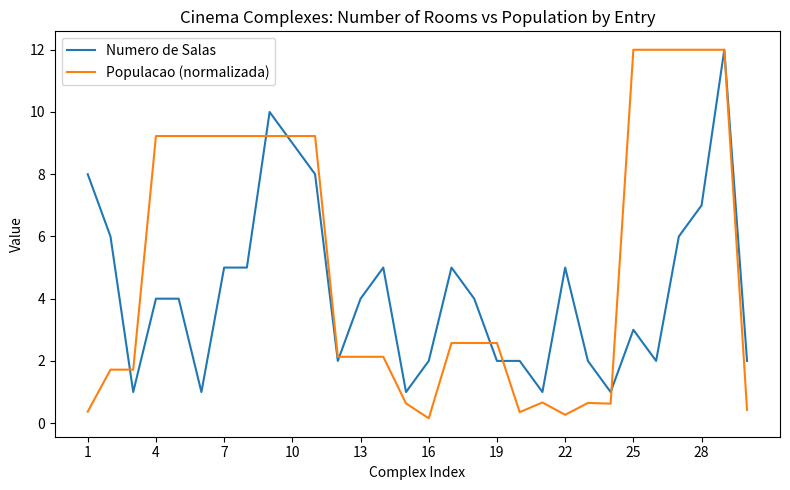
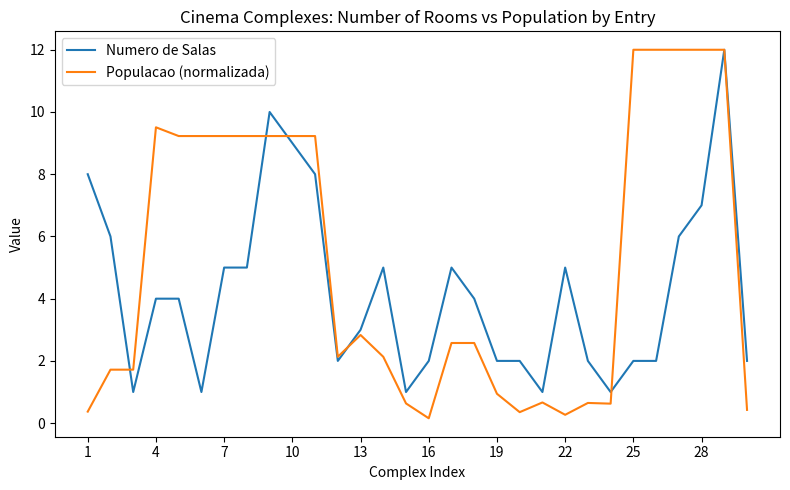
Populacao (normalizada), 4: 9.2 -> 9.5
Numero de Salas, 13: 4 -> 3
Populacao (normalizada), 13: 2.1 -> 2.8
Populacao (normalizada), 19: 2.6 -> 0.9
Numero de Salas, 25: 3 -> 2
